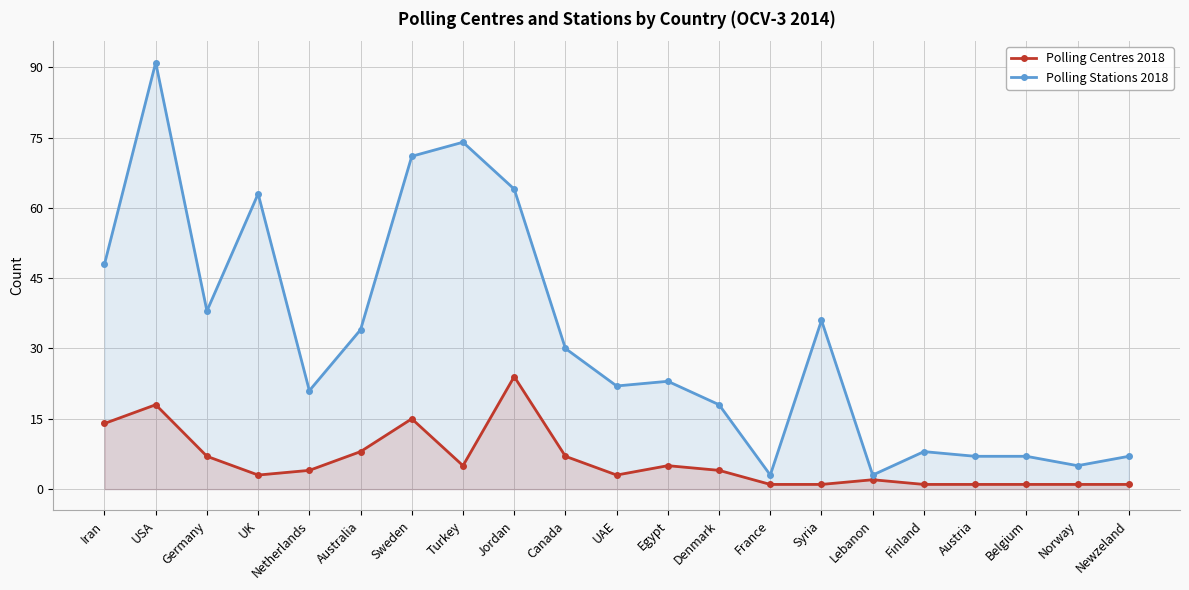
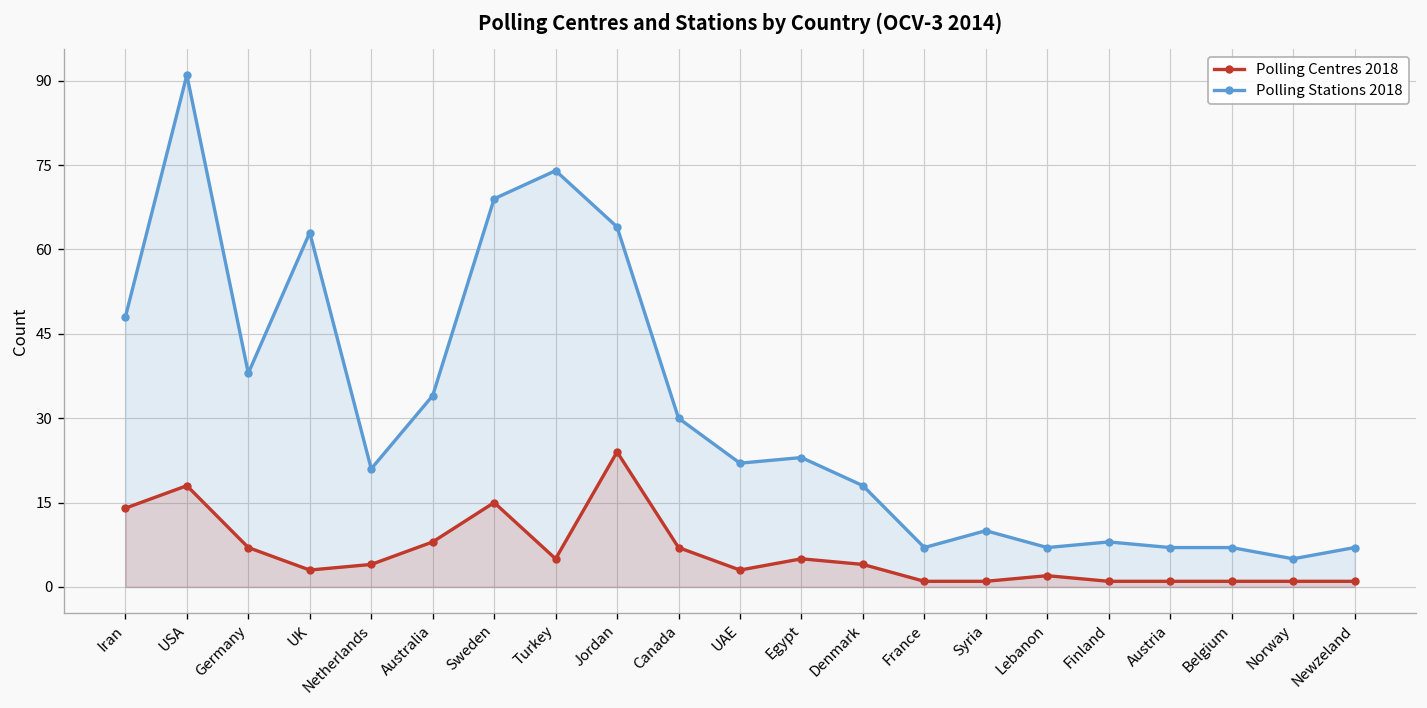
Polling Stations 2018, Sweden: 71 -> 69
Polling Stations 2018, France: 3 -> 7
Polling Stations 2018, Syria: 36 -> 10
Polling Stations 2018, Lebanon: 3 -> 7
